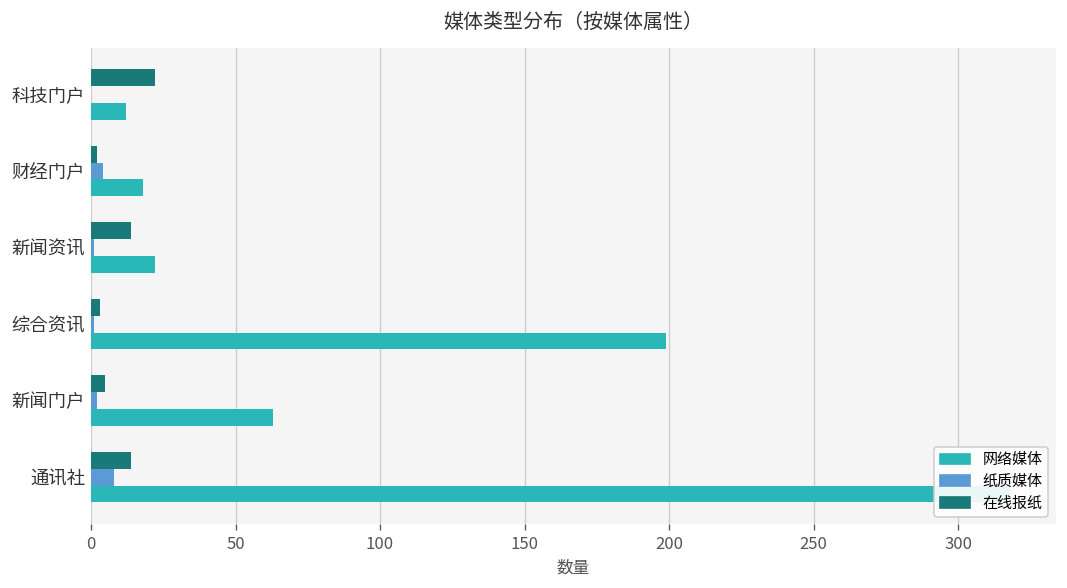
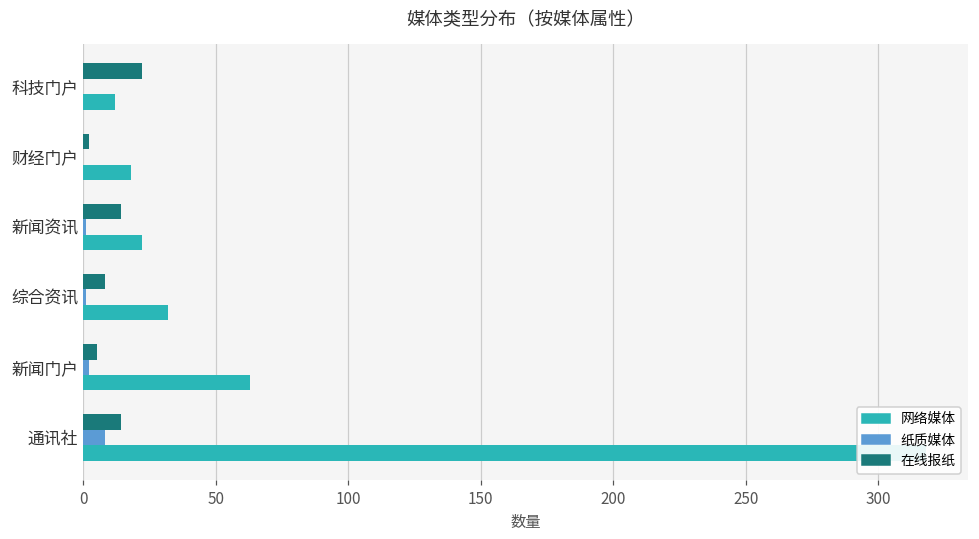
纸质媒体, 财经门户: 4 -> 0
在线报纸, 综合资讯: 3 -> 8
网络媒体, 综合资讯: 199 -> 32
